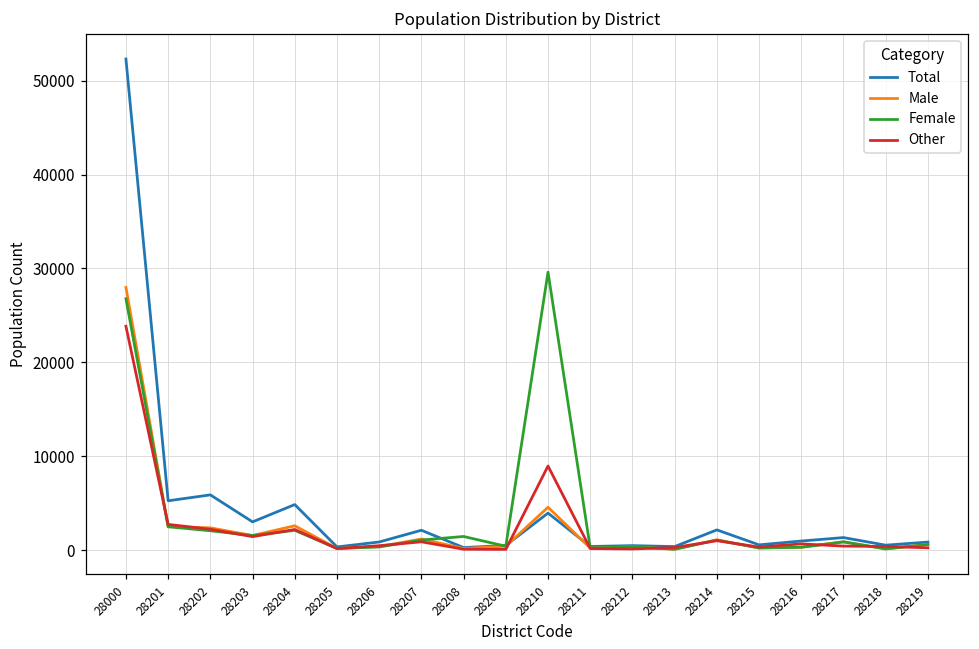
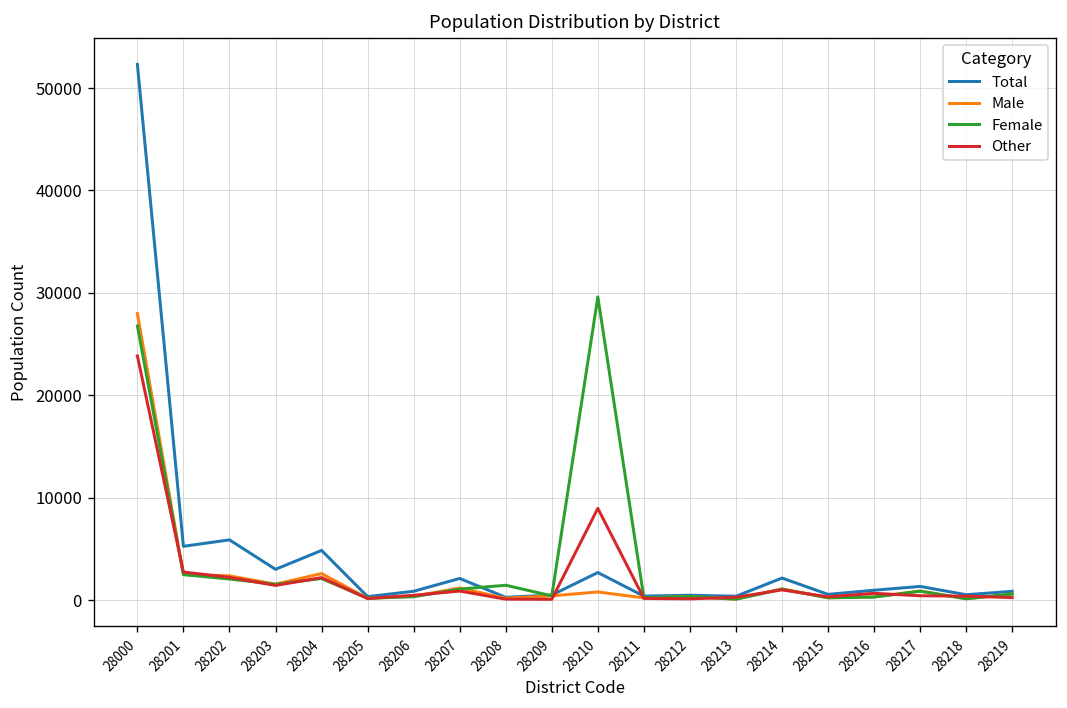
Total, 28210: 4000 -> 3000
Male, 28210: 5000 -> 1000
